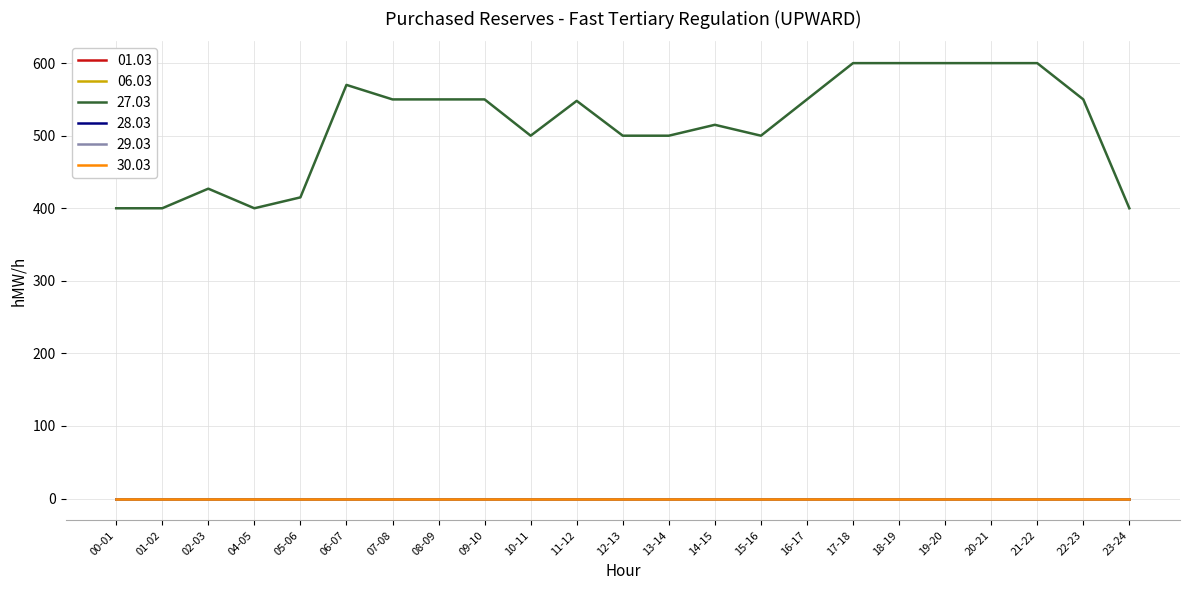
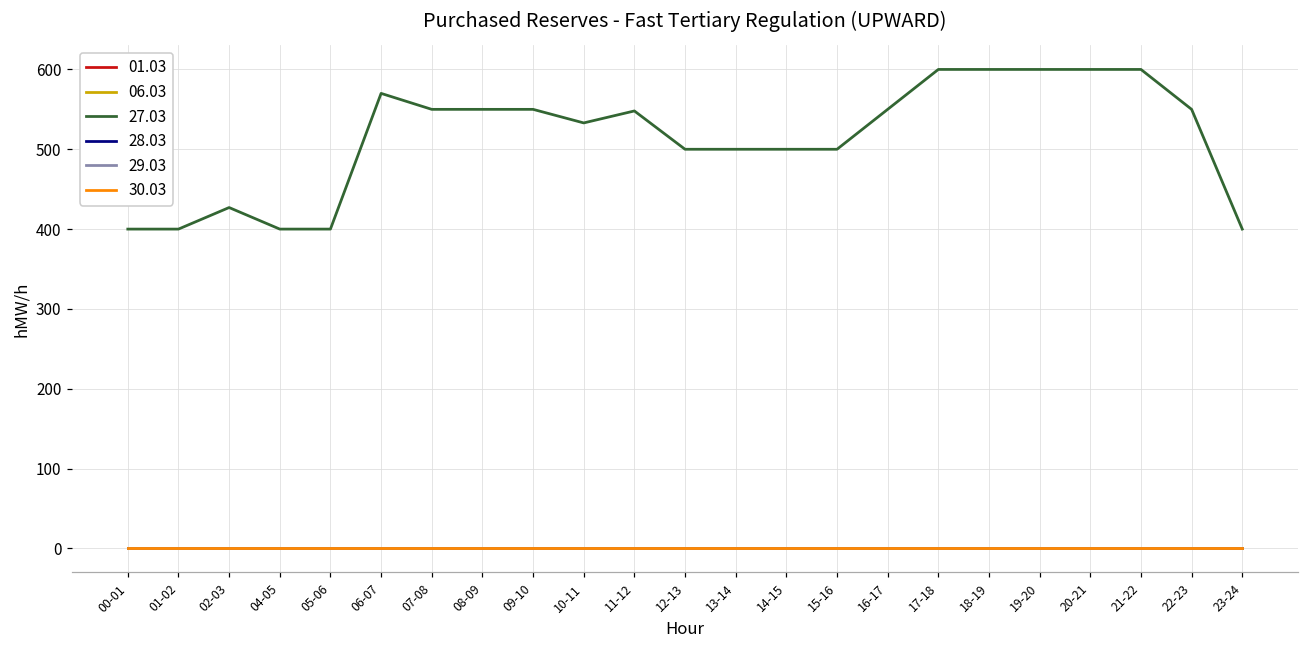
27.03, 05-06: 420 -> 400
27.03, 10-11: 500 -> 530
27.03, 14-15: 520 -> 500
